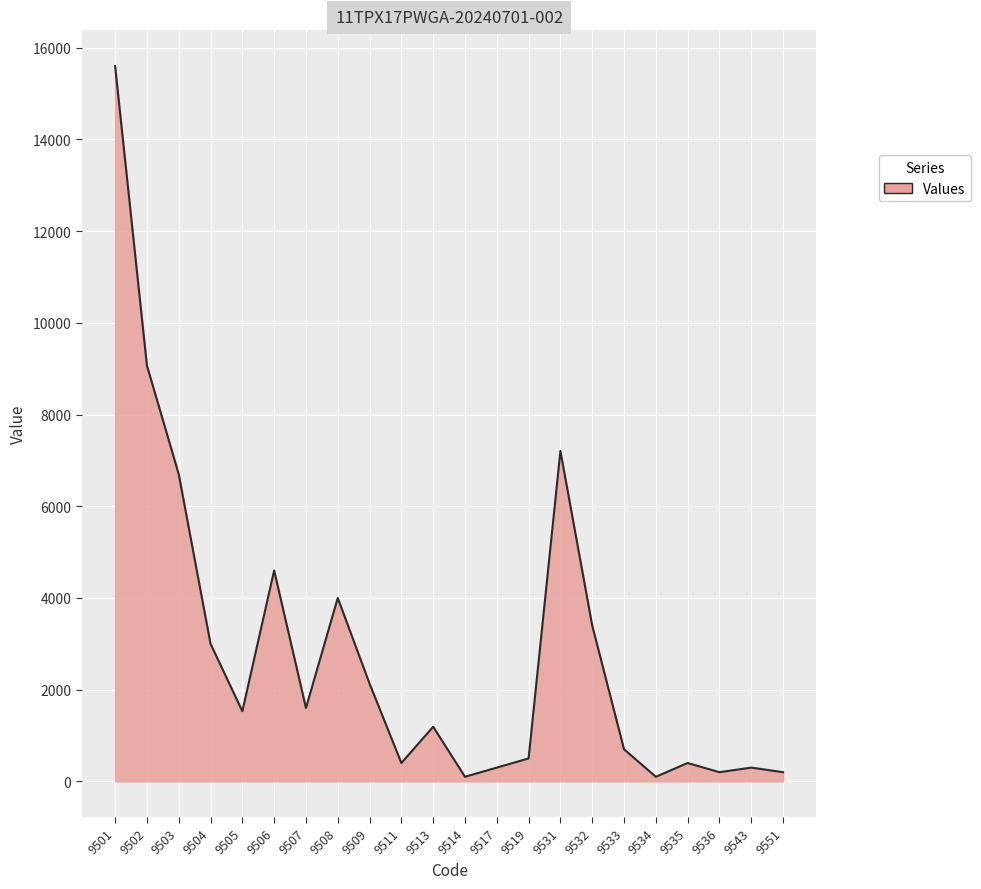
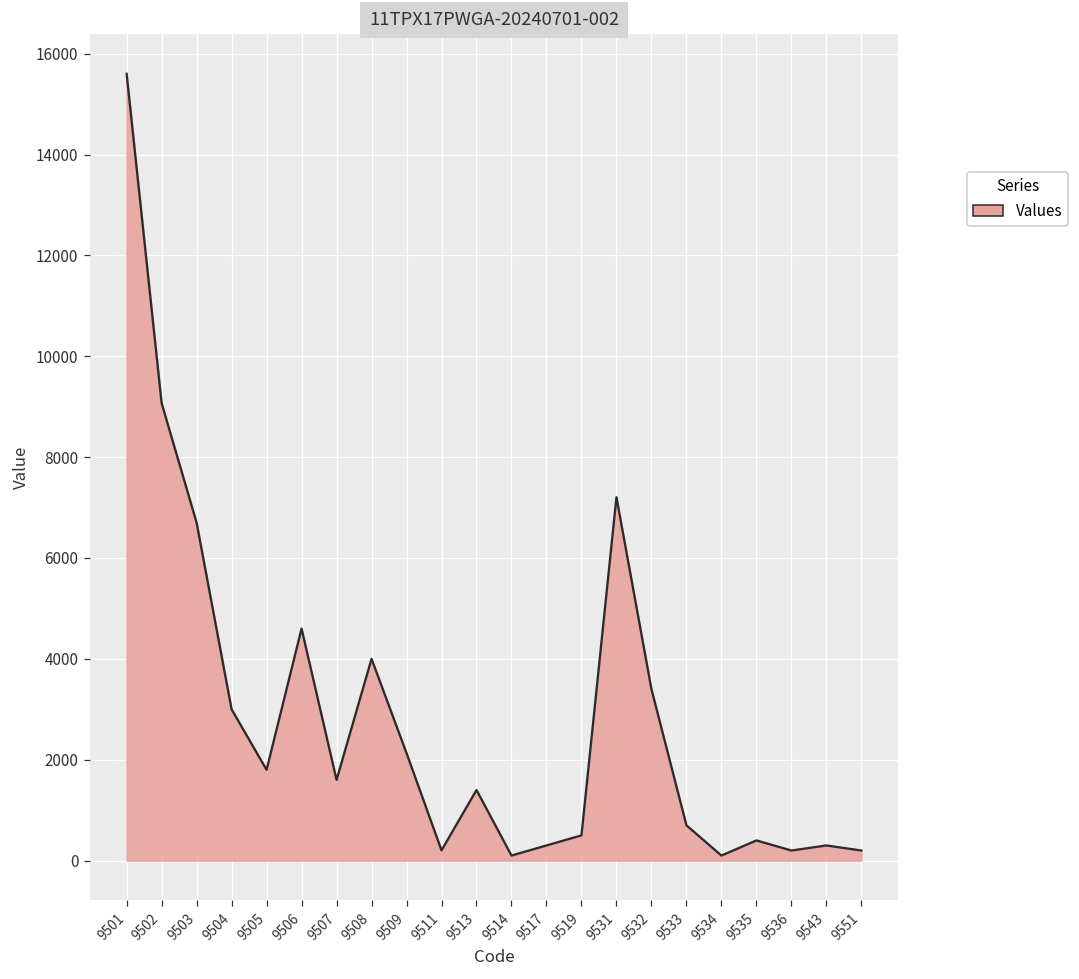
9505: 1500 -> 1800
9511: 400 -> 200
9513: 1200 -> 1400
